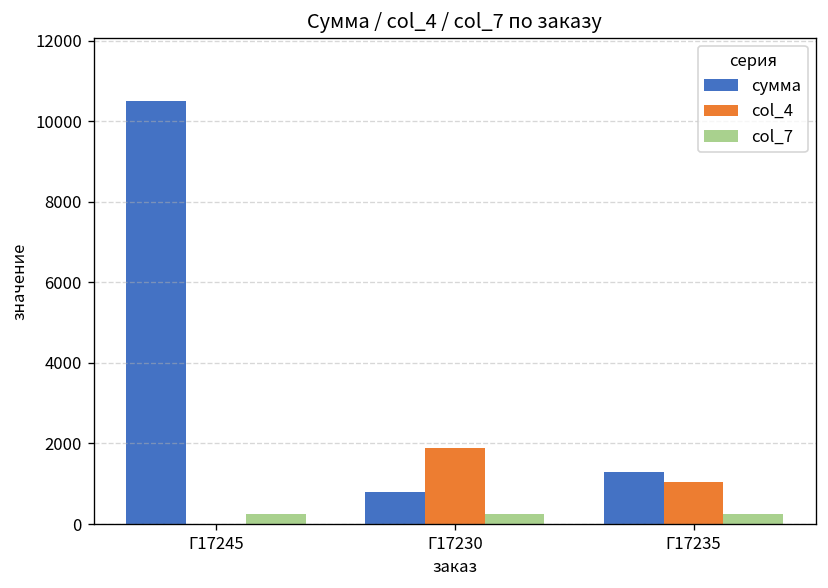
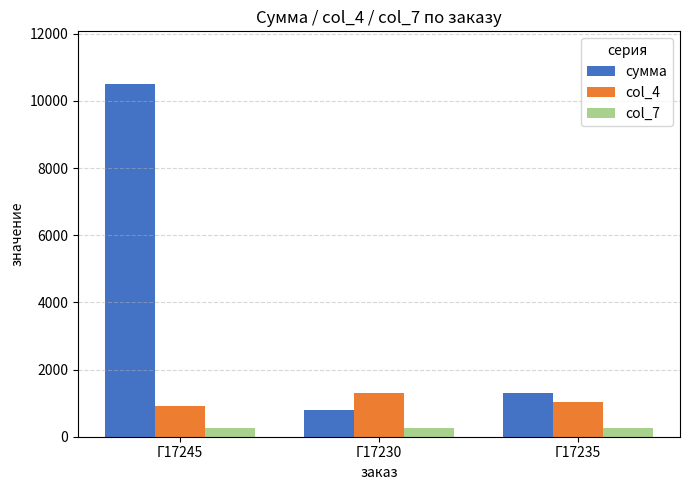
col_4, Г17245: 0 -> 900
col_4, Г17230: 1900 -> 1300
